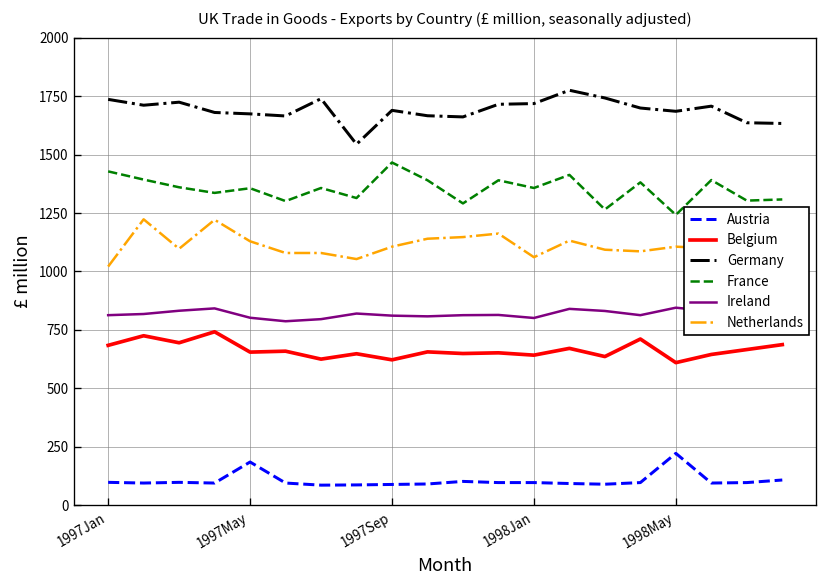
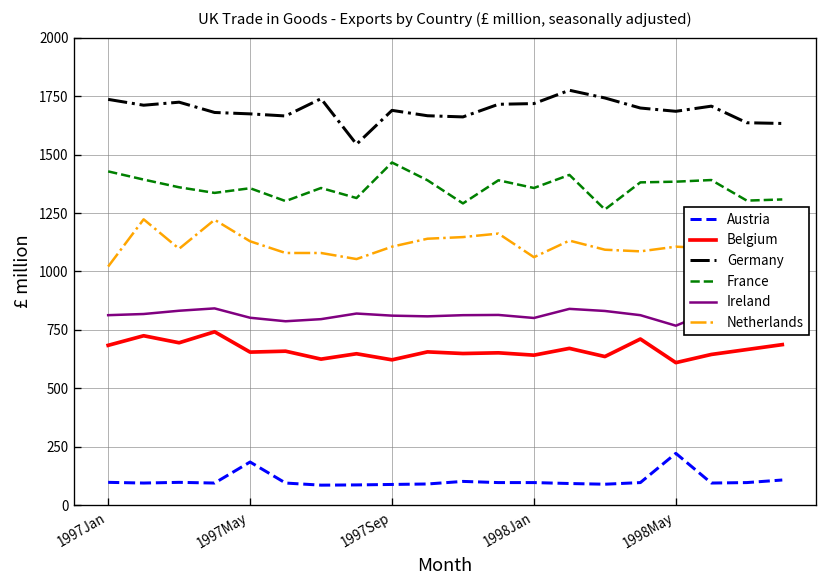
France, 1998May: 1240 -> 1380
Ireland, 1998May: 850 -> 770
